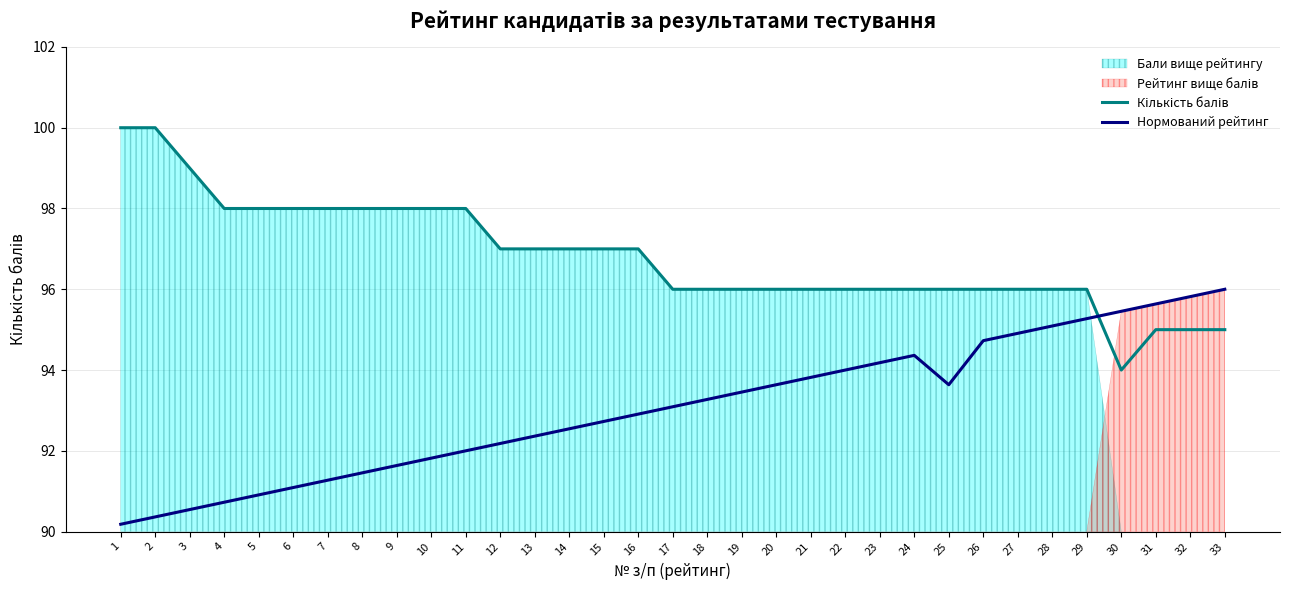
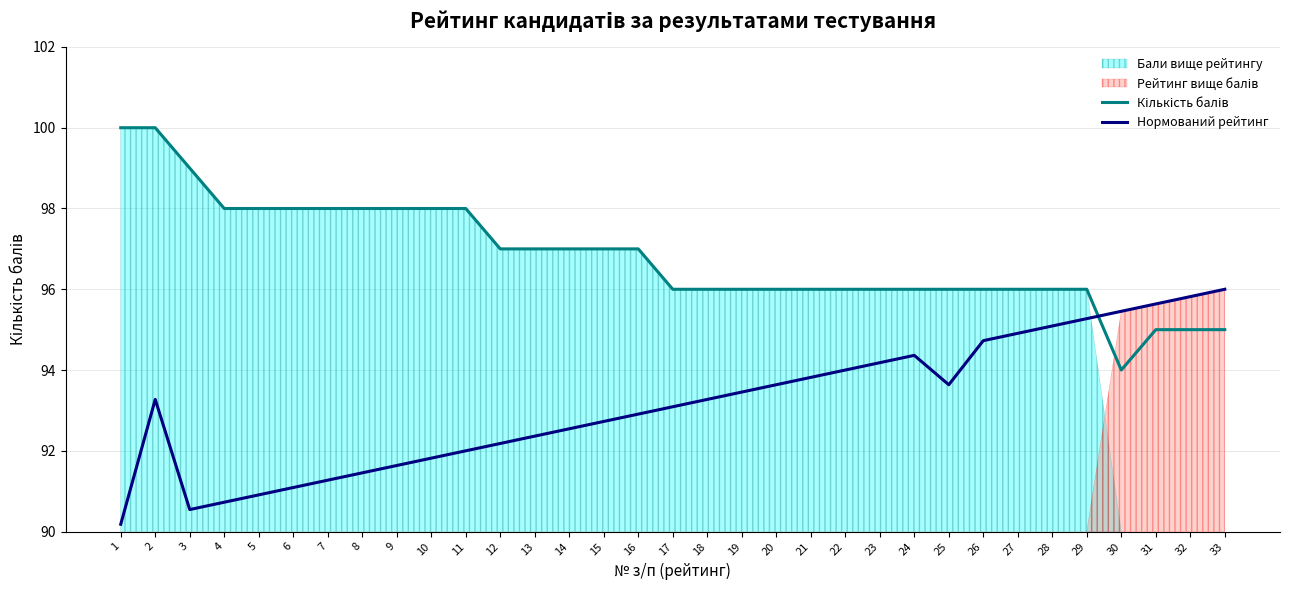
Нормований рейтинг, 2: 90.4 -> 93.3
